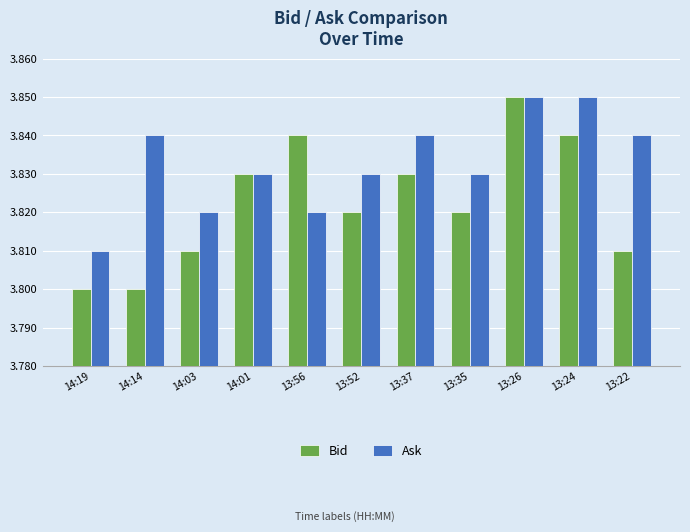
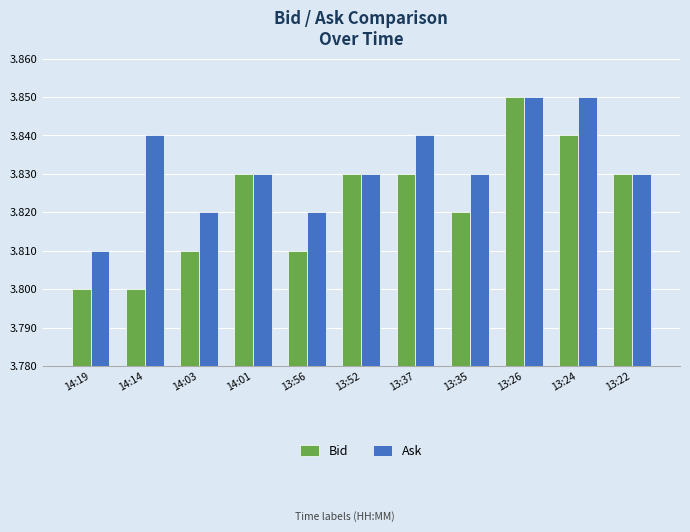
Bid, 13:56: 3.84 -> 3.81
Bid, 13:52: 3.82 -> 3.83
Bid, 13:22: 3.81 -> 3.83
Ask, 13:22: 3.84 -> 3.83
